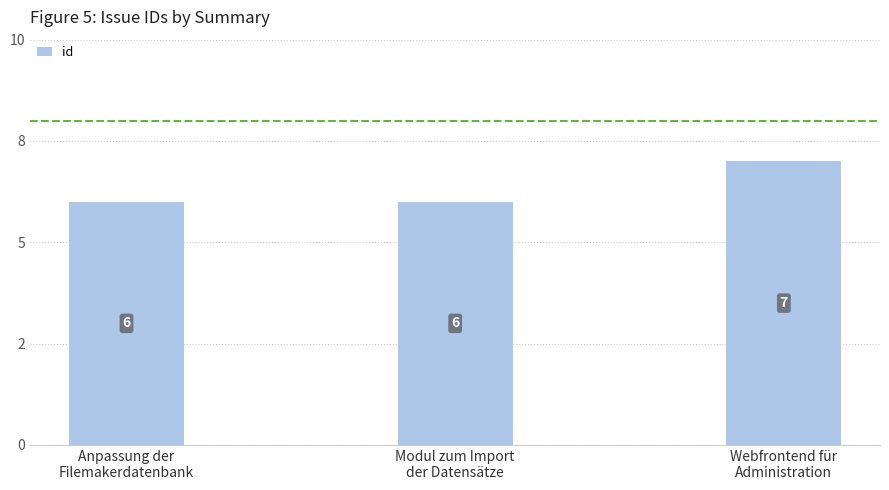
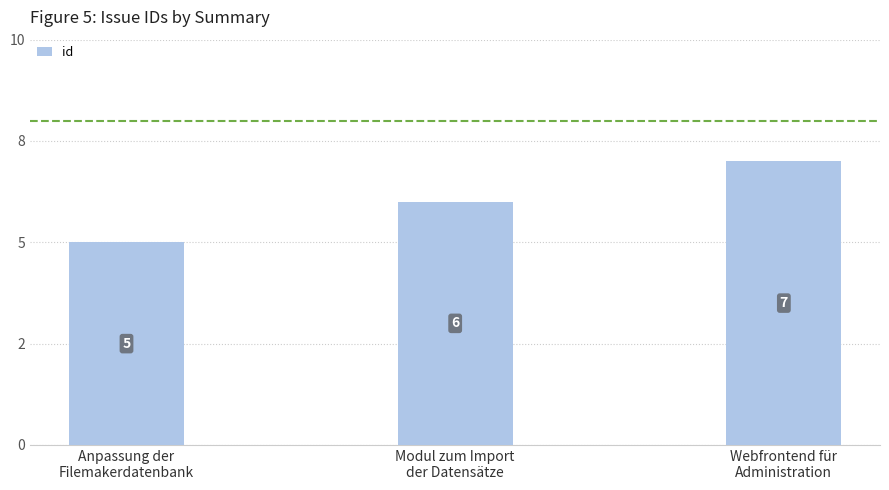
Anpassung der Filemakerdatenbank: 6 -> 5
